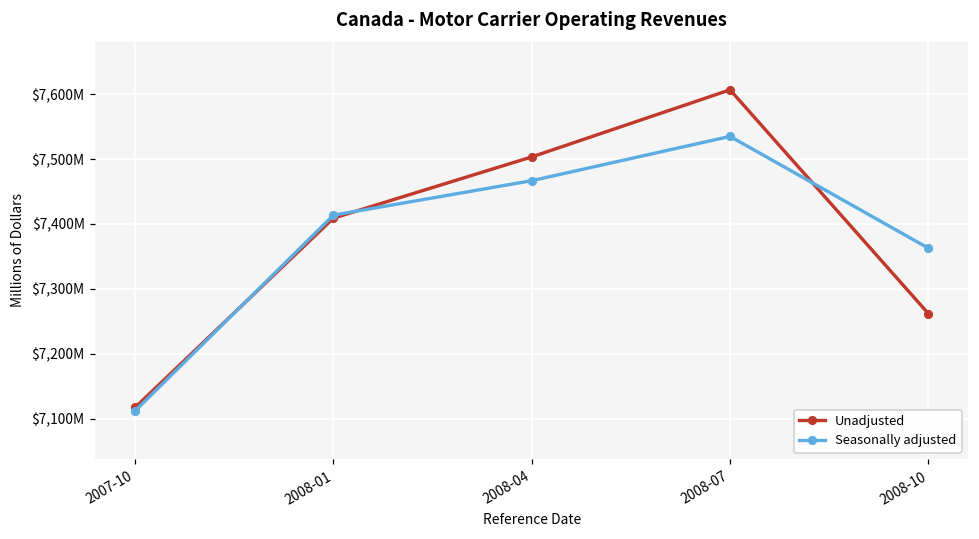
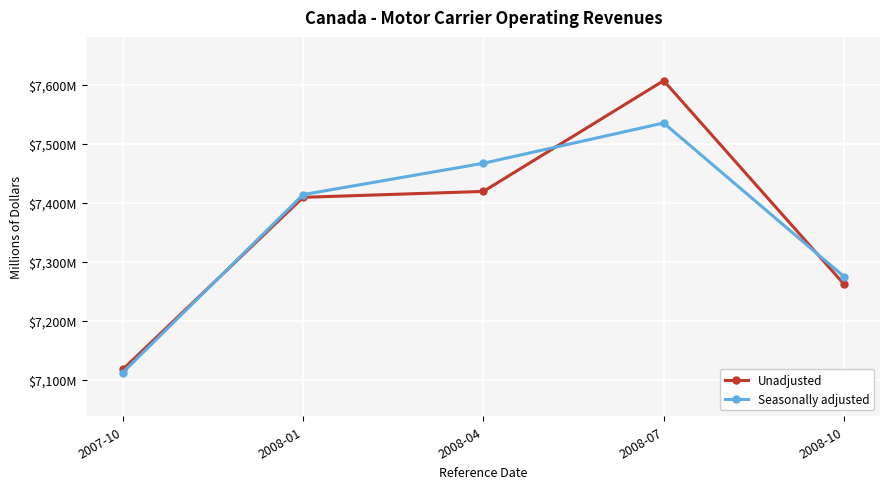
Unadjusted, 2008-04: $7,500,000,000 -> $7,420,000,000
Seasonally adjusted, 2008-10: $7,360,000,000 -> $7,270,000,000
